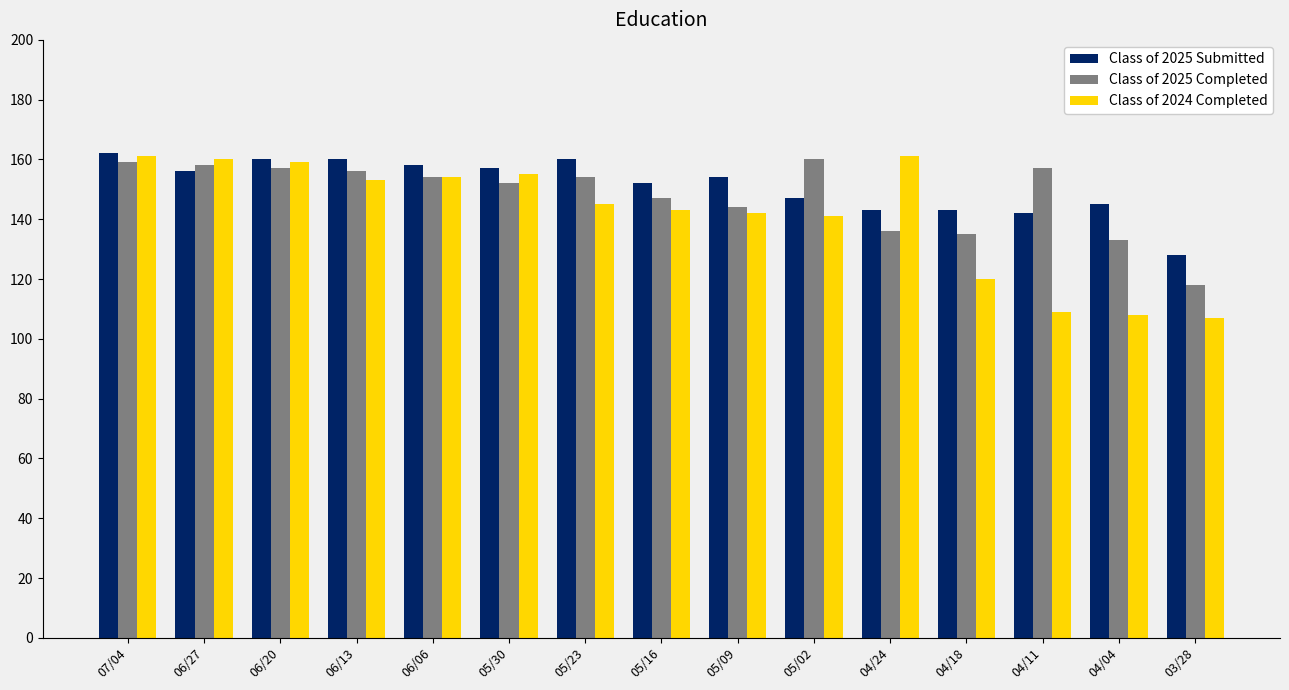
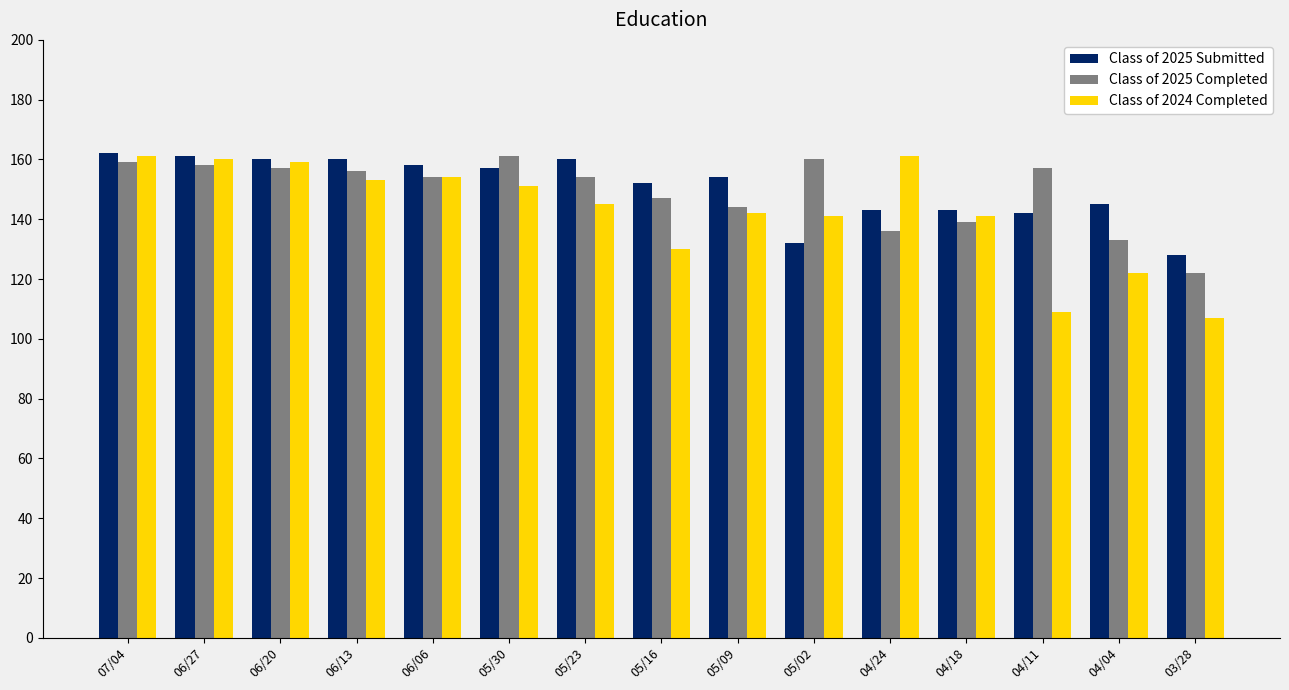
Class of 2025 Submitted, 06/27: 156 -> 161
Class of 2025 Completed, 05/30: 152 -> 161
Class of 2024 Completed, 05/30: 155 -> 151
Class of 2024 Completed, 05/16: 143 -> 130
Class of 2025 Submitted, 05/02: 147 -> 132
Class of 2025 Completed, 04/18: 135 -> 139
Class of 2024 Completed, 04/18: 120 -> 141
Class of 2024 Completed, 04/04: 108 -> 122
Class of 2025 Completed, 03/28: 118 -> 122
